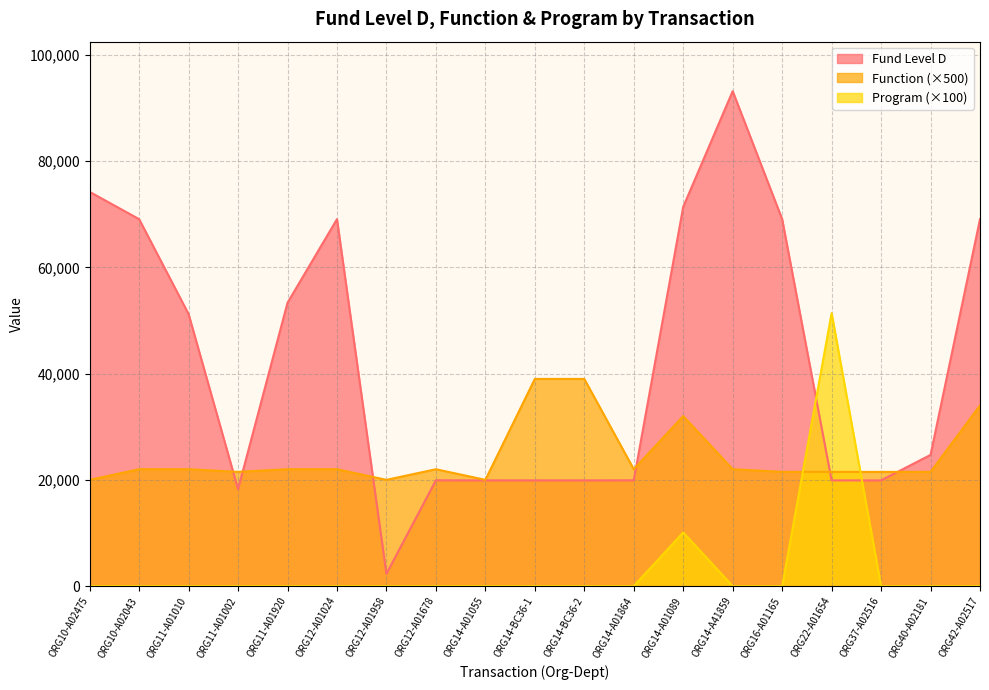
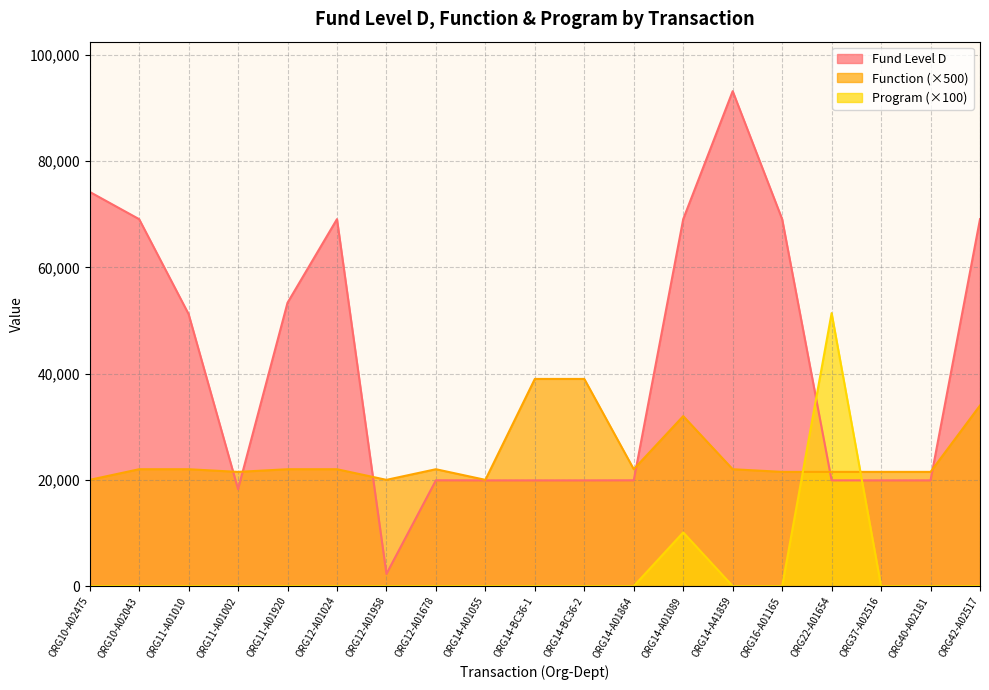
Fund Level D, ORG14-A01089: 71,000 -> 69,000
Fund Level D, ORG40-A02181: 25,000 -> 20,000
